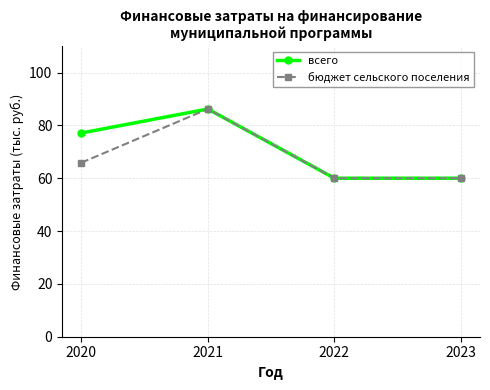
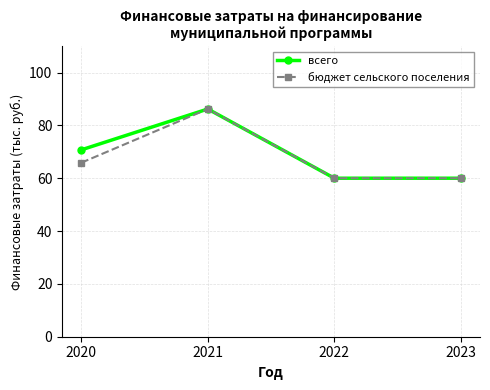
всего, 2020: 77 -> 71
